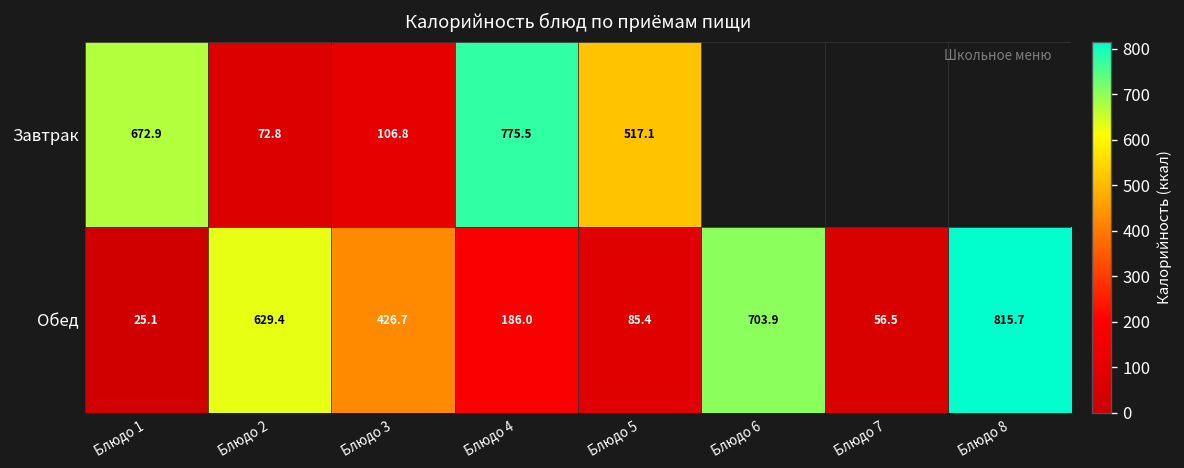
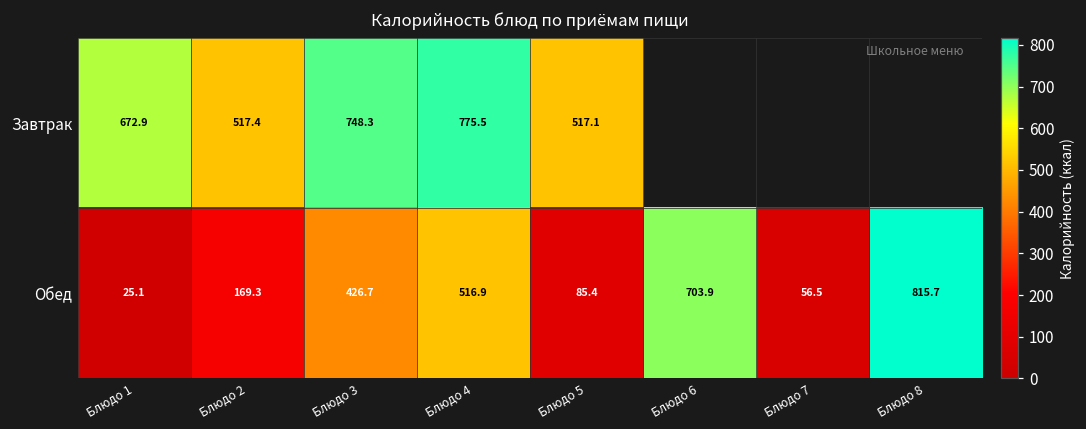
Завтрак, Блюдо 2: 72.8 -> 517.4
Завтрак, Блюдо 3: 106.8 -> 748.3
Обед, Блюдо 2: 629.4 -> 169.3
Обед, Блюдо 4: 186.0 -> 516.9
